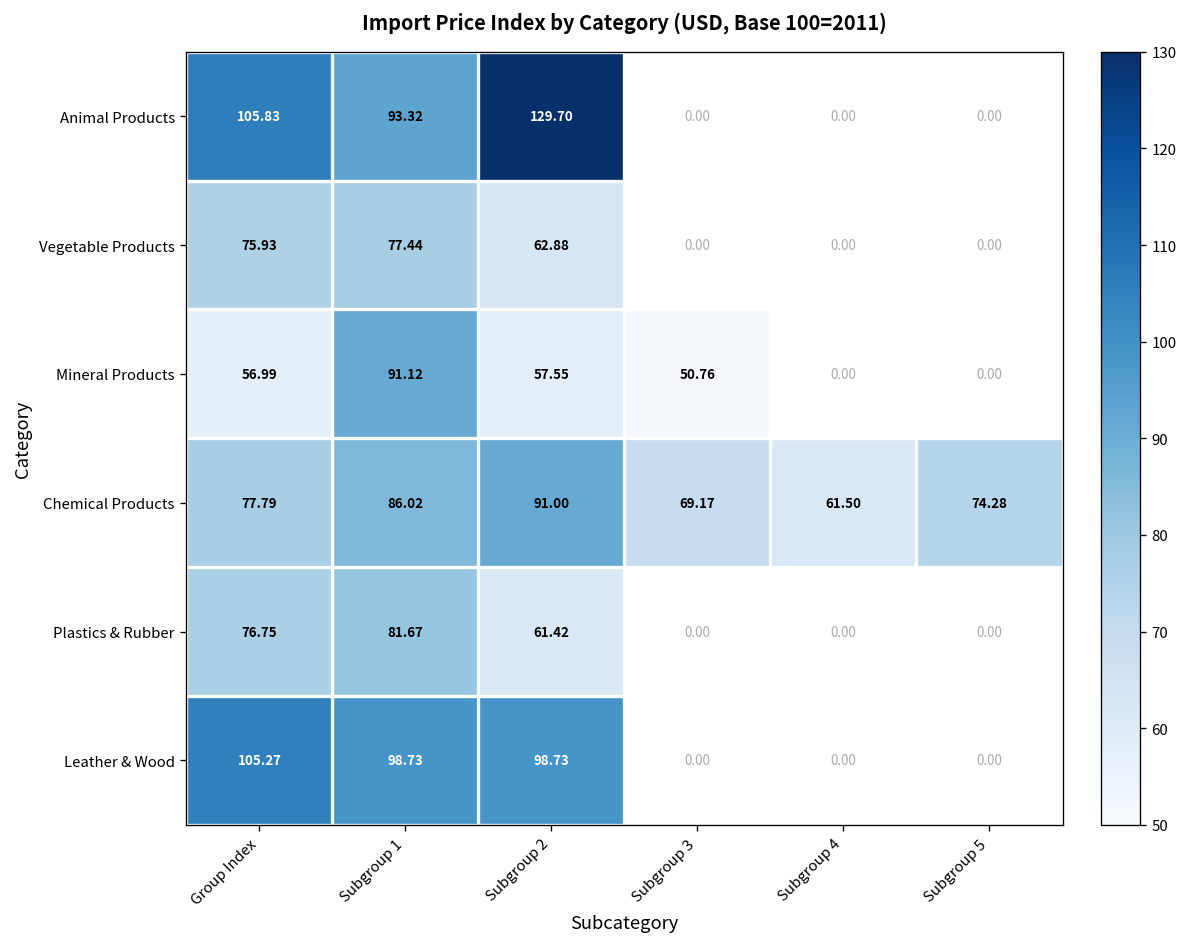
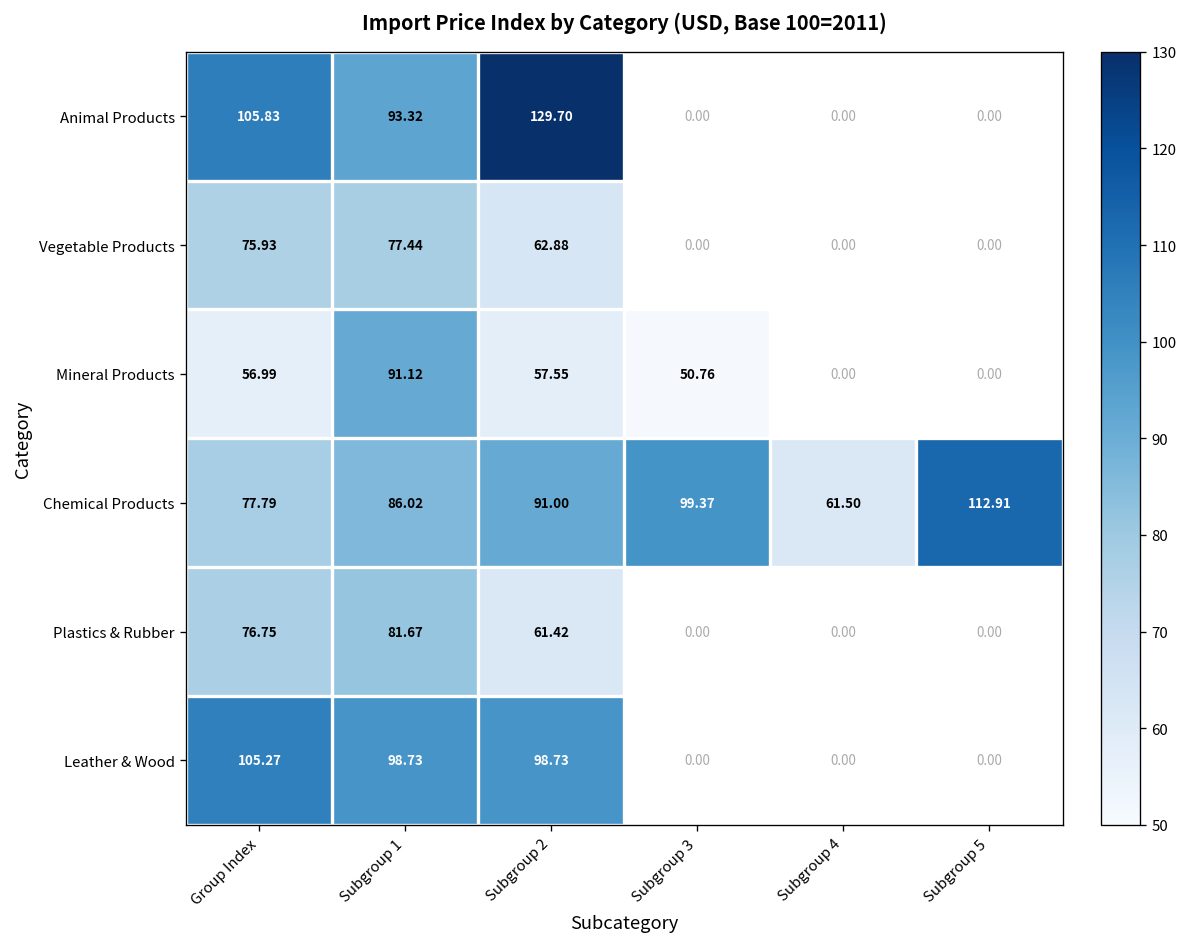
Chemical Products, Subgroup 3: 69.17 -> 99.37
Chemical Products, Subgroup 5: 74.28 -> 112.91
